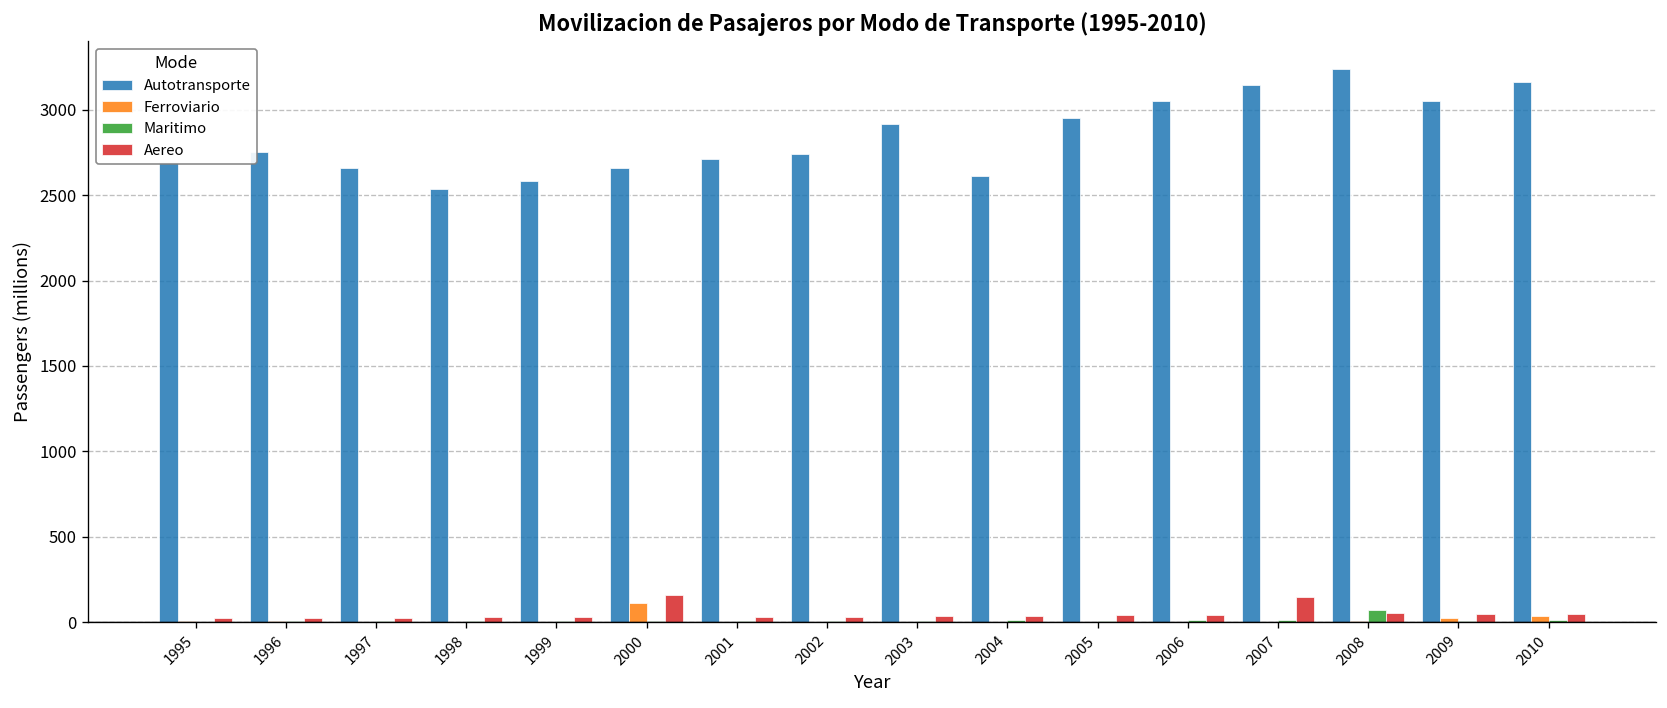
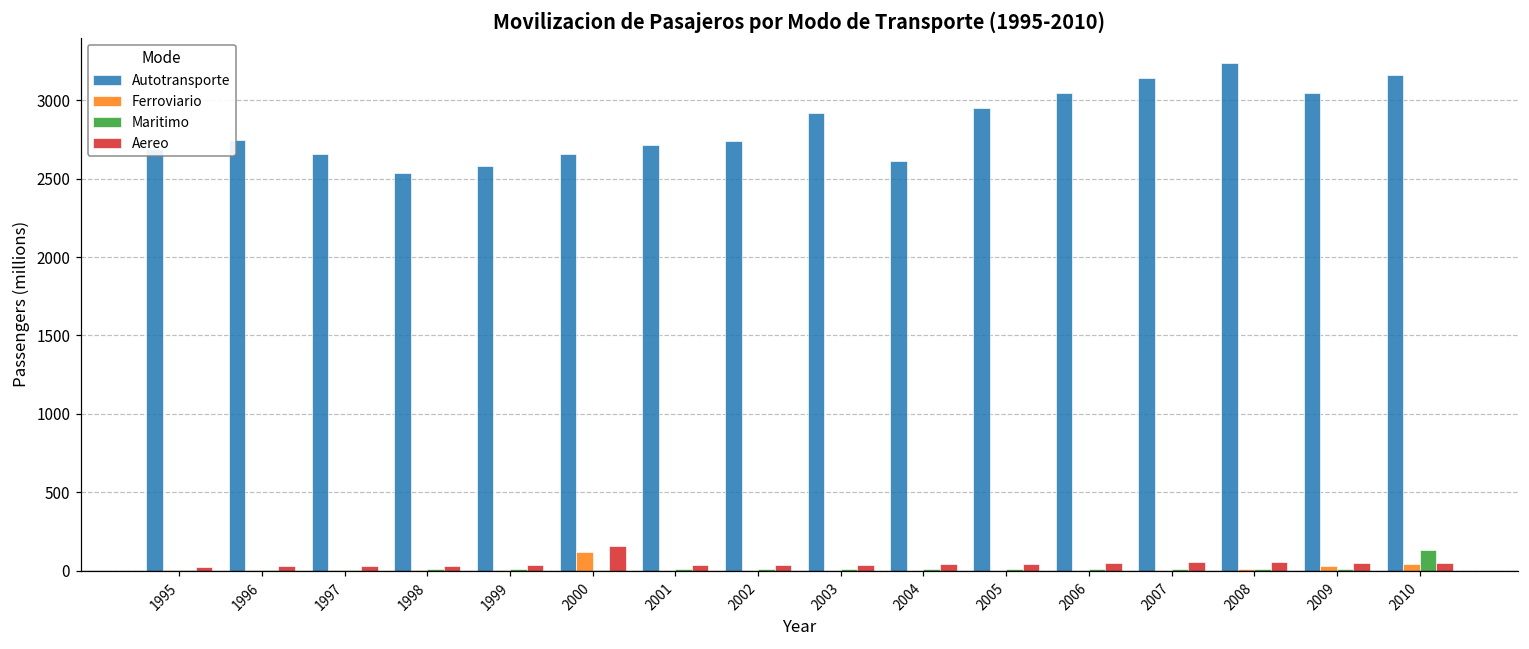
Aereo, 2007: 150 -> 50
Maritimo, 2008: 70 -> 10
Maritimo, 2010: 10 -> 130
